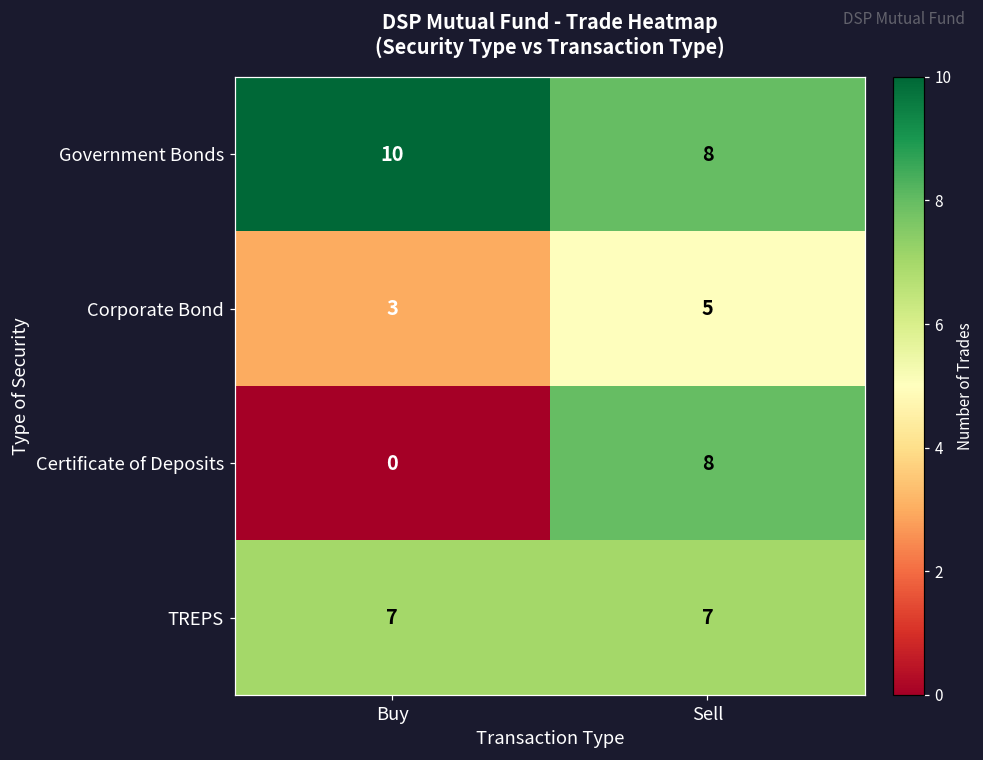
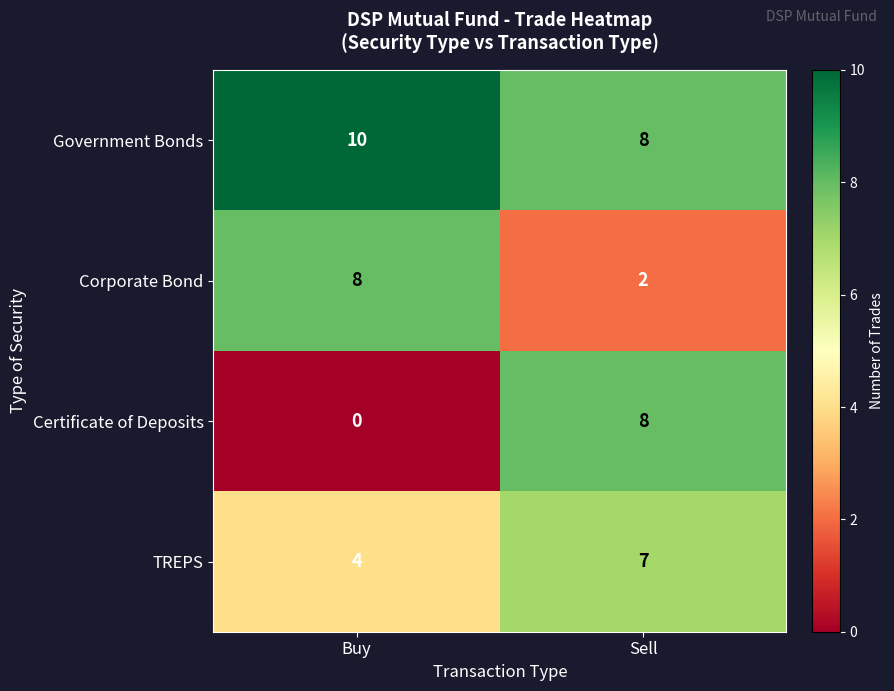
Corporate Bond, Buy: 3 -> 8
Corporate Bond, Sell: 5 -> 2
TREPS, Buy: 7 -> 4
